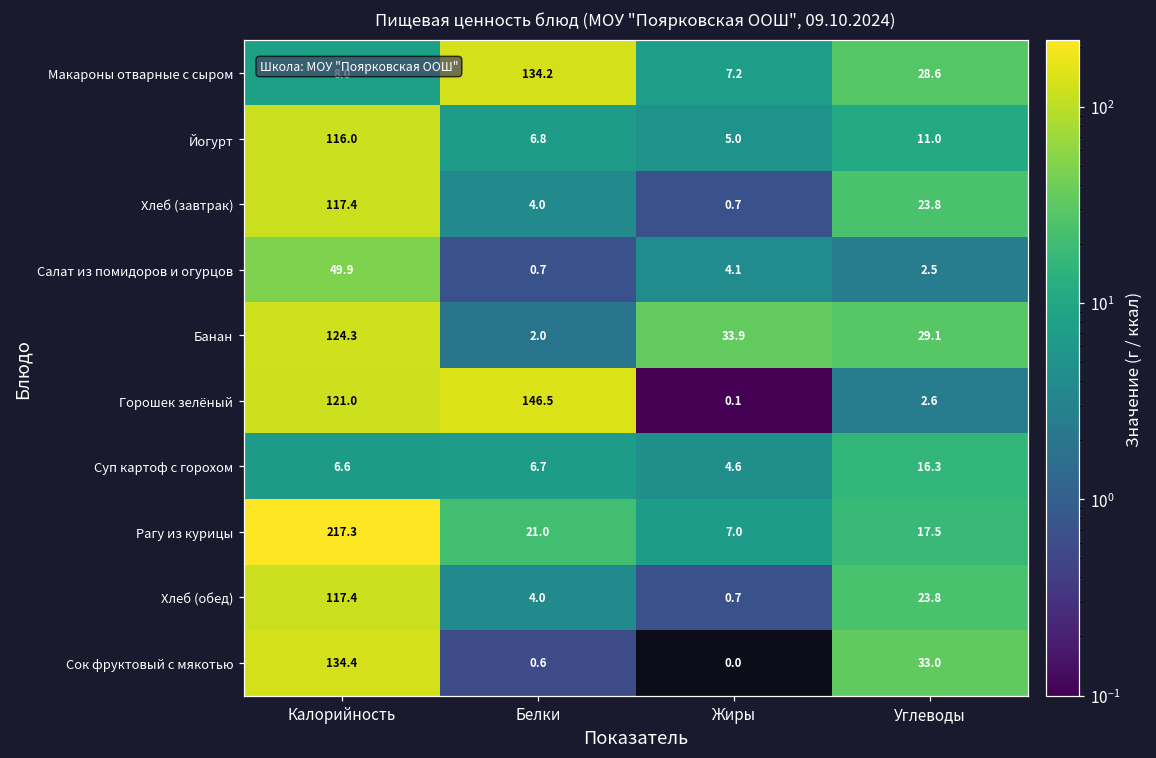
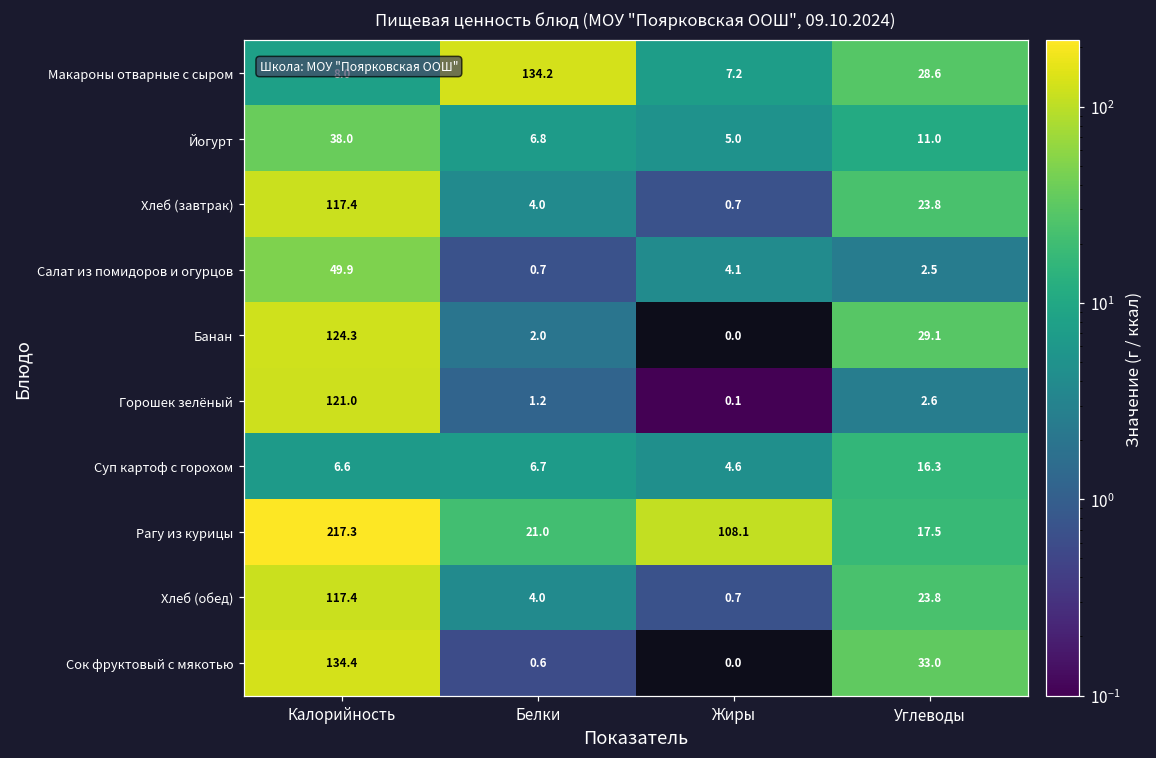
Йогурт, Калорийность: 116.0 -> 38.0
Банан, Жиры: 33.9 -> 0.0
Горошек зелёный, Белки: 146.5 -> 1.2
Рагу из курицы, Жиры: 7.0 -> 108.1
